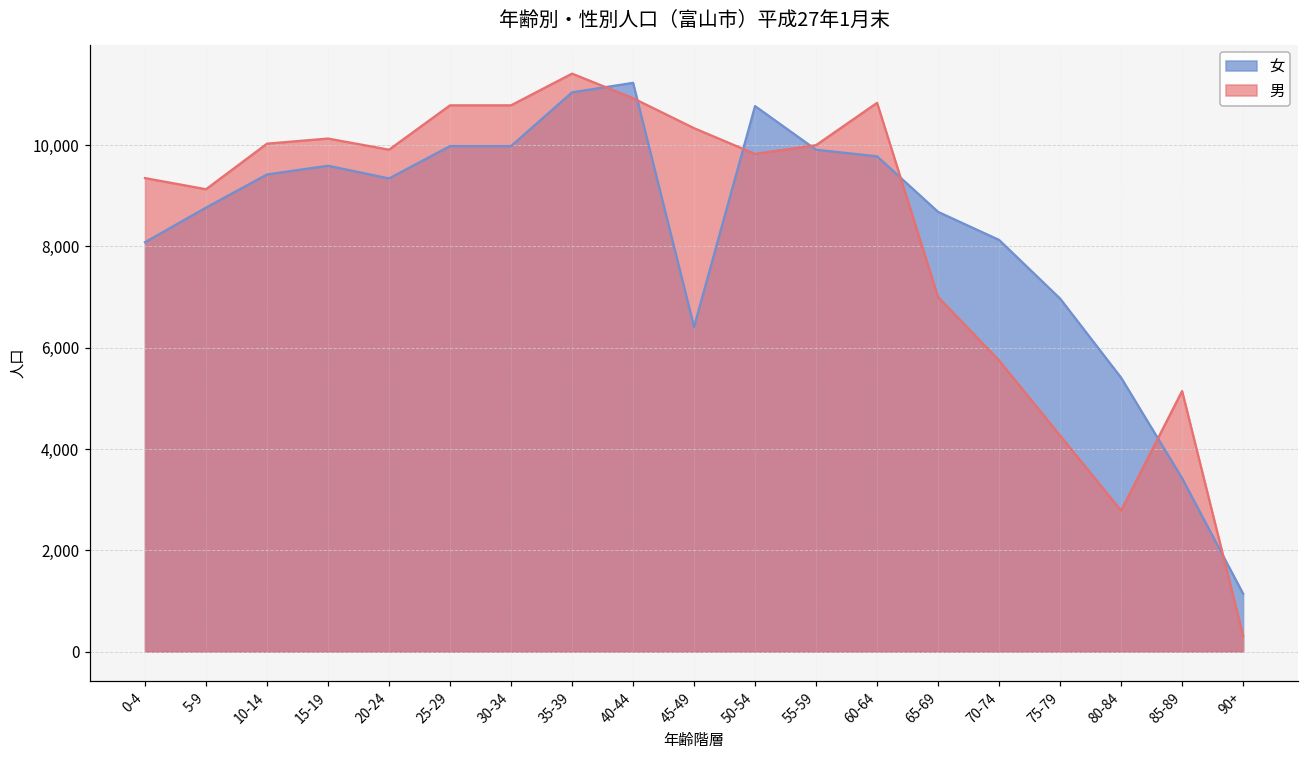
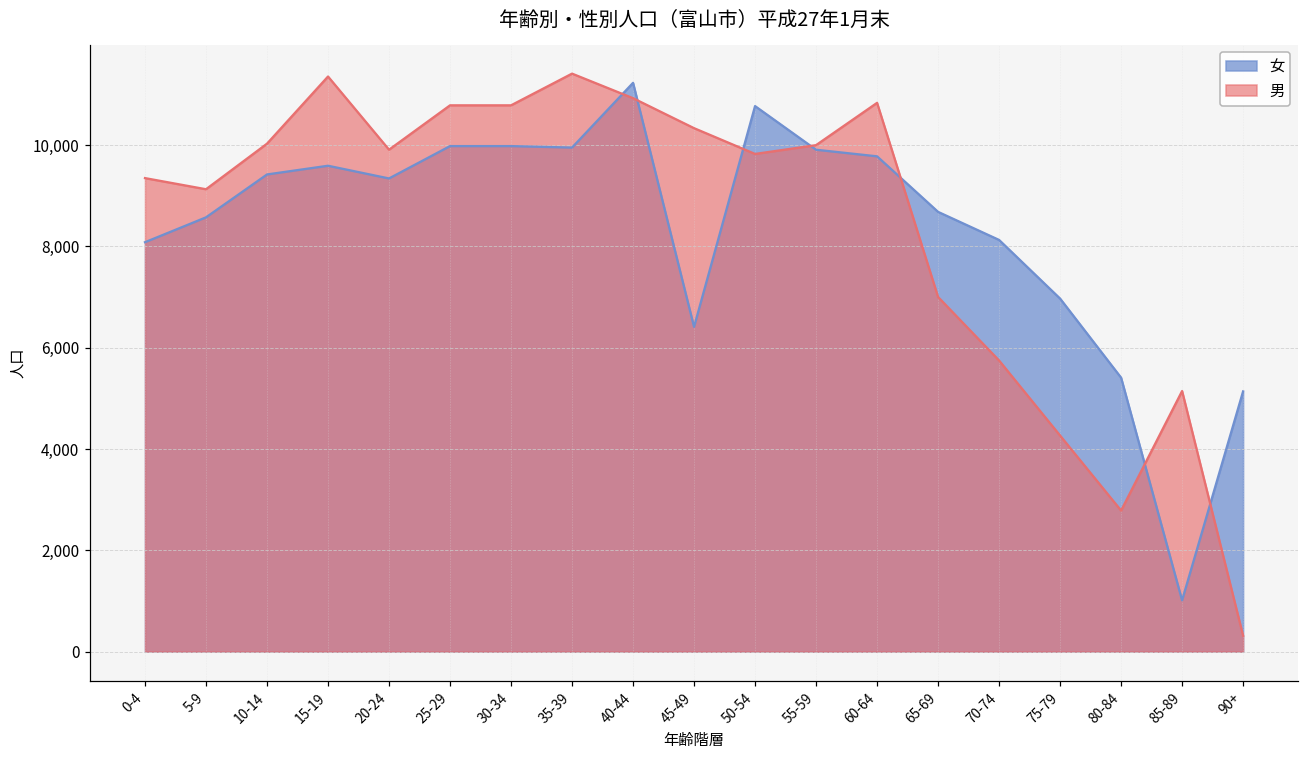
女, 5-9: 8,800 -> 8,600
男, 15-19: 10,100 -> 11,400
女, 35-39: 11,000 -> 10,000
女, 85-89: 3,400 -> 1,000
女, 90+: 1,100 -> 5,100
